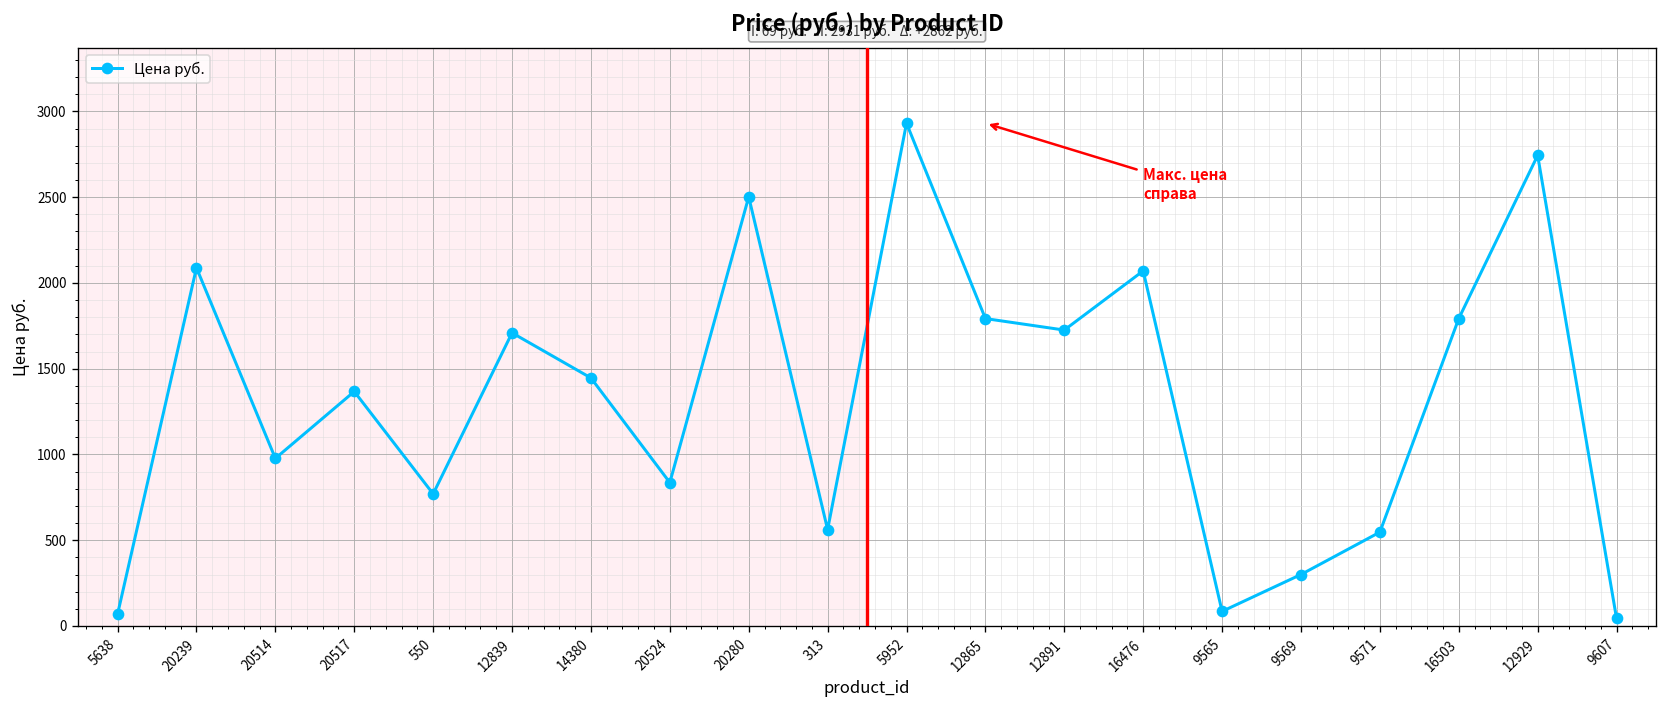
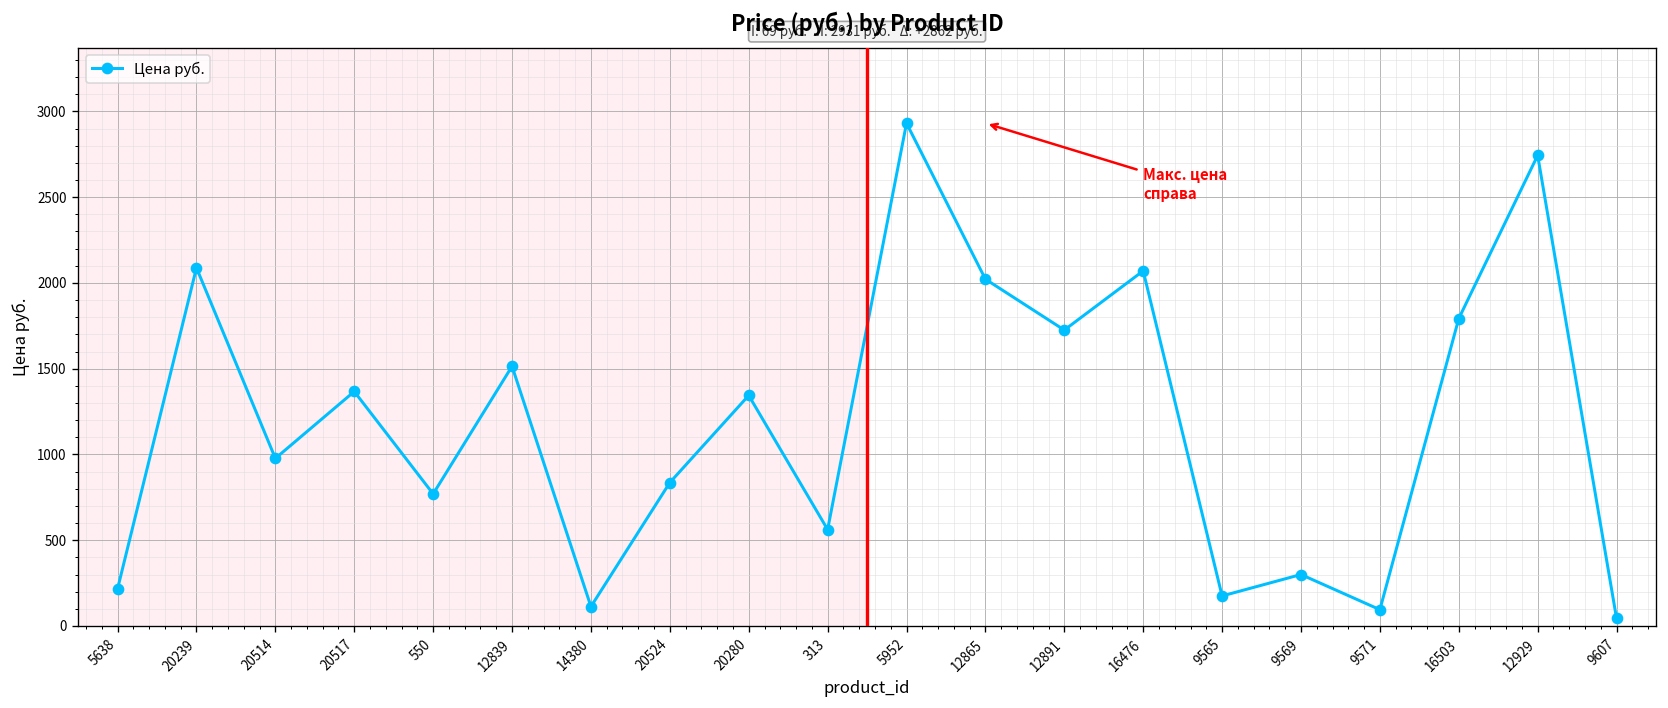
5638: 70 -> 220
12839: 1710 -> 1510
14380: 1450 -> 110
20280: 2500 -> 1340
12865: 1790 -> 2020
9565: 90 -> 180
9571: 550 -> 100
